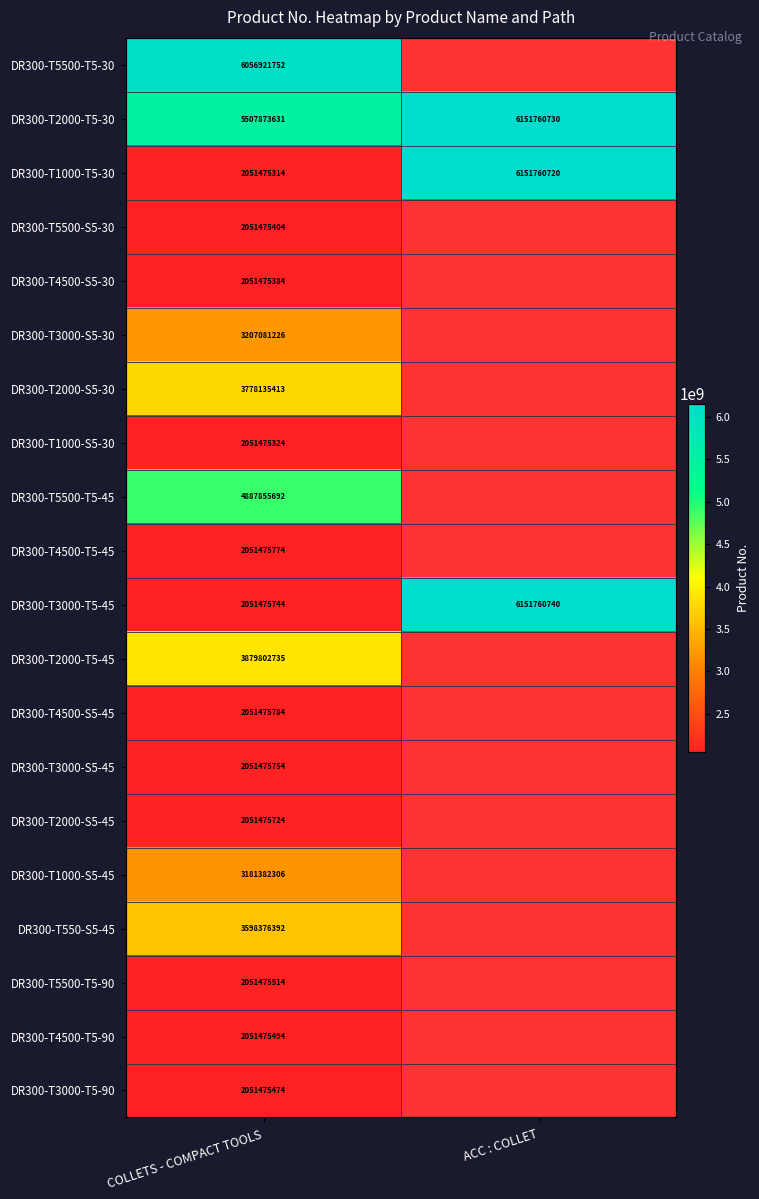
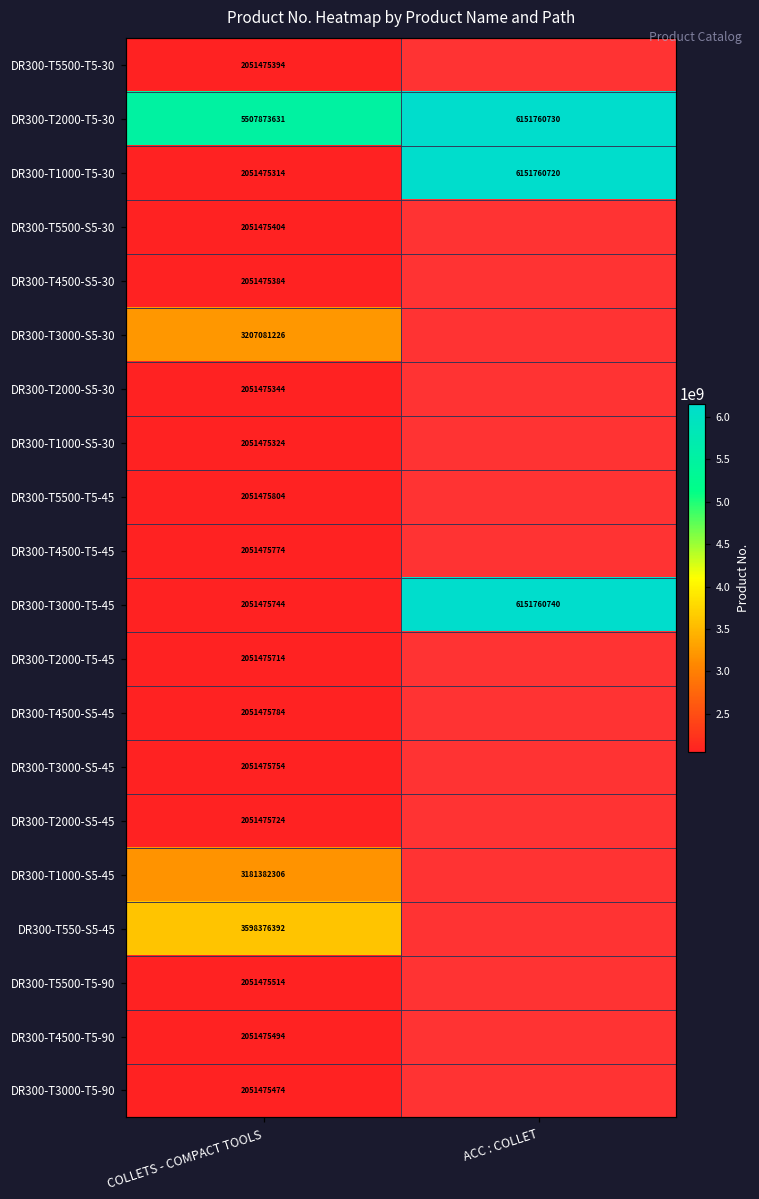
DR300-T5500-T5-30, COLLETS - COMPACT TOOLS: 6056921752 -> 2051475394
DR300-T2000-S5-30, COLLETS - COMPACT TOOLS: 3778135413 -> 2051475344
DR300-T5500-T5-45, COLLETS - COMPACT TOOLS: 4887855692 -> 2051475804
DR300-T2000-T5-45, COLLETS - COMPACT TOOLS: 3879802735 -> 2051475714
